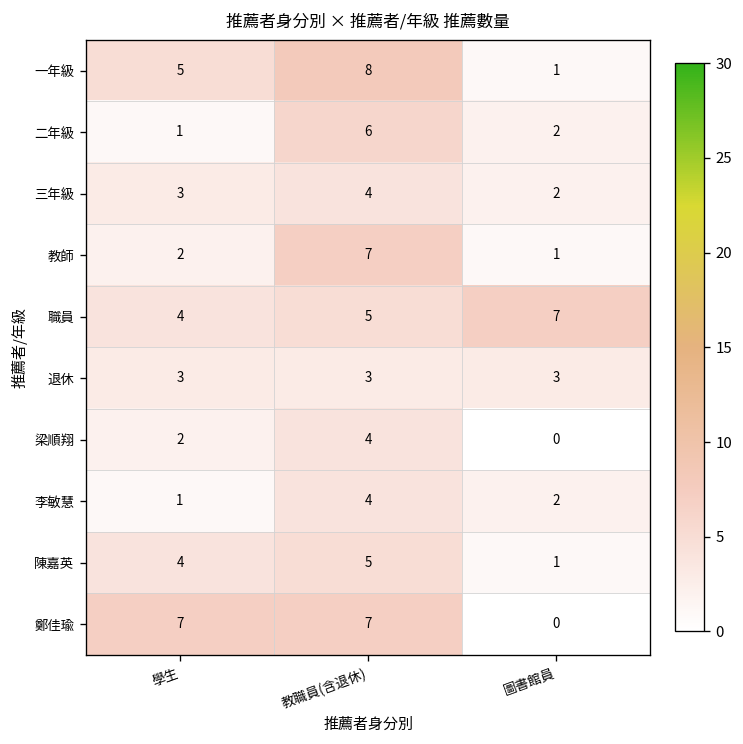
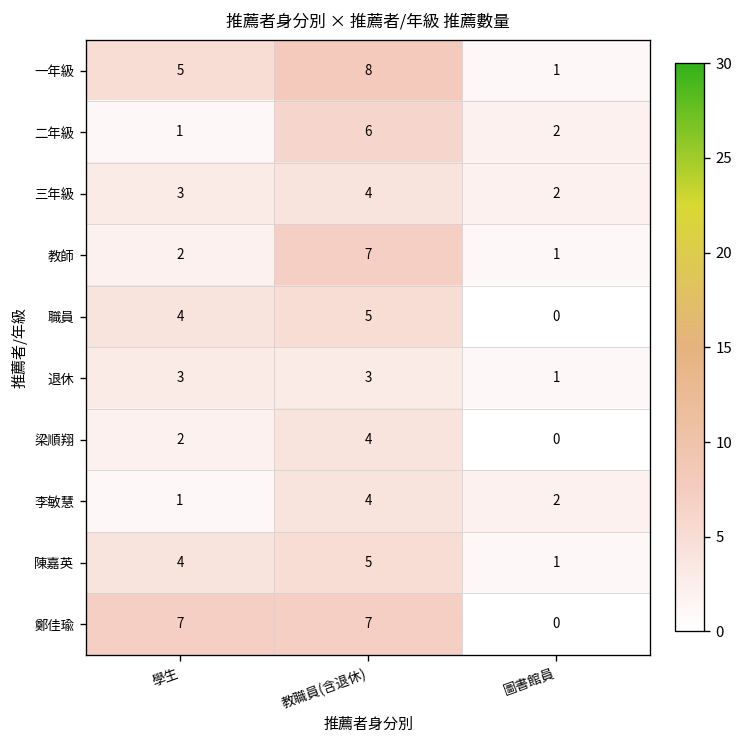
職員, 圖書館員: 7 -> 0
退休, 圖書館員: 3 -> 1
